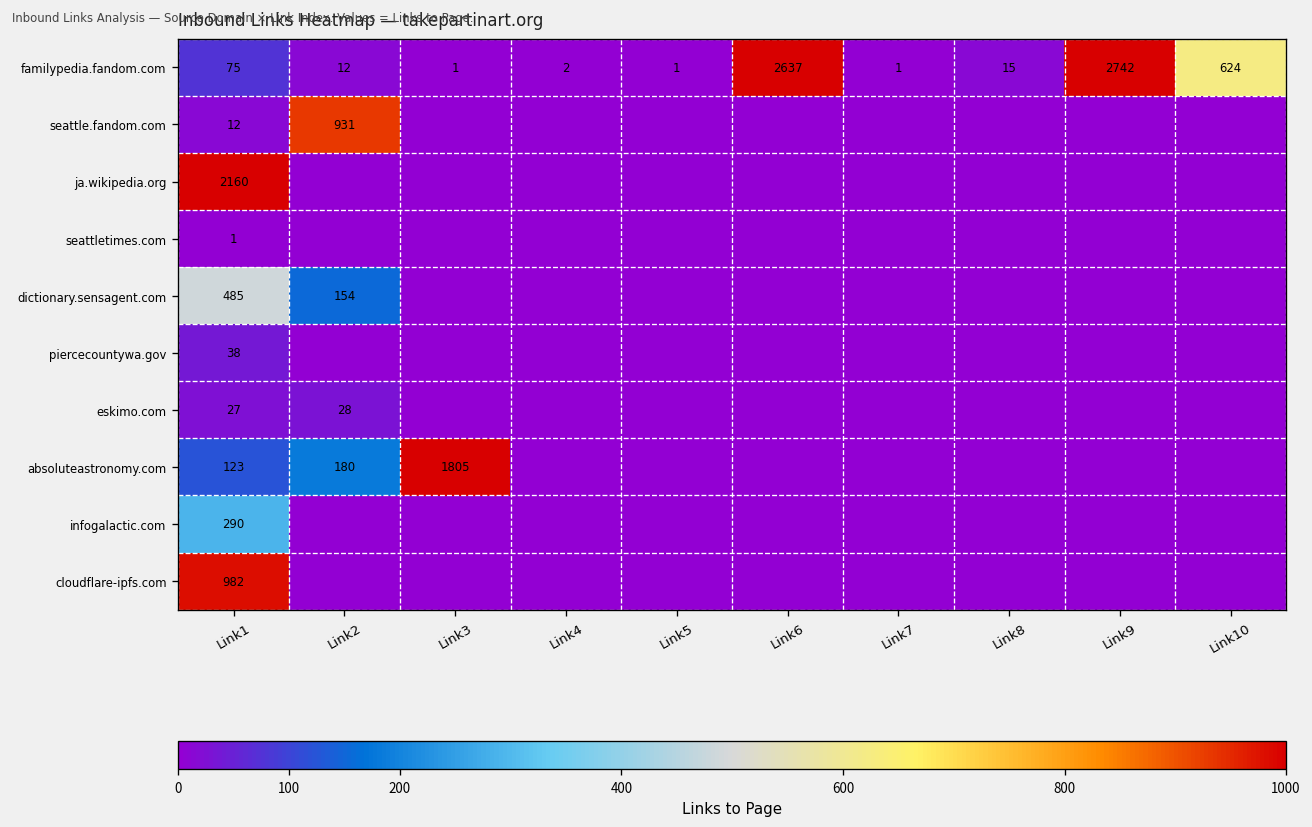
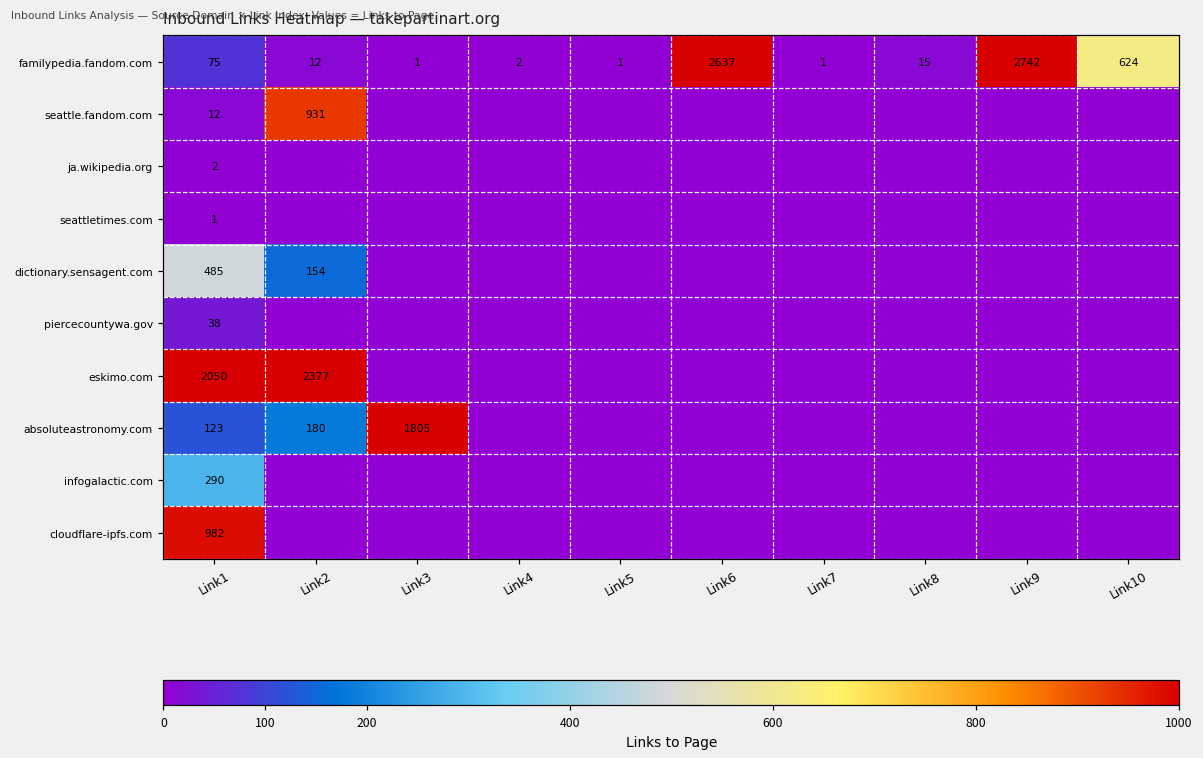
ja.wikipedia.org, Link1: 2160 -> 2
eskimo.com, Link1: 27 -> 2050
eskimo.com, Link2: 28 -> 2377
